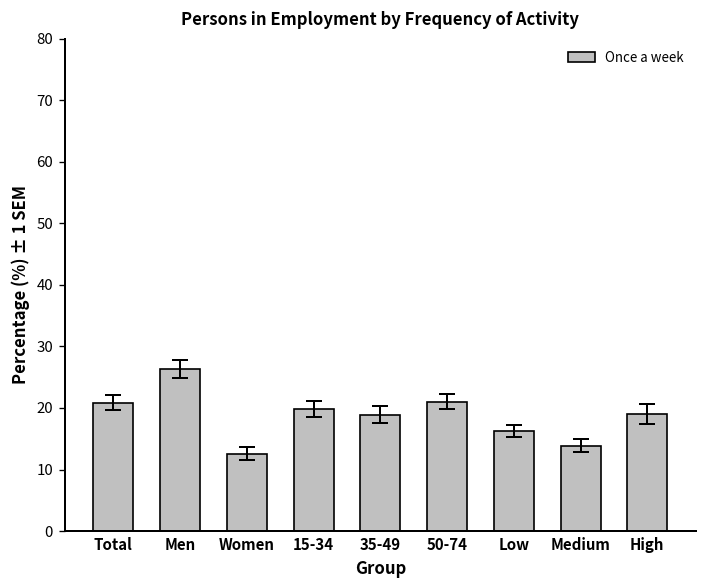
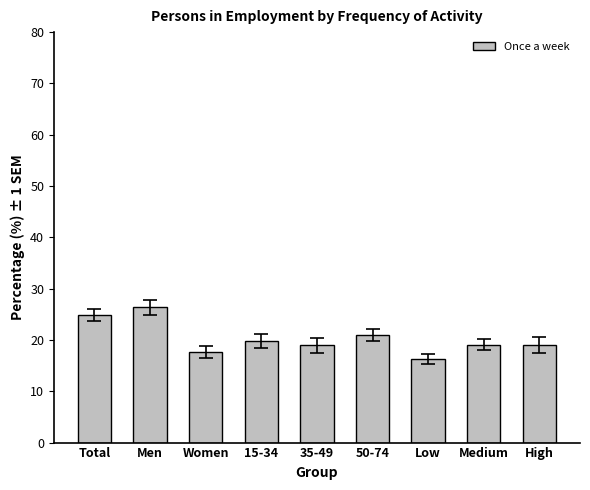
Once a week, Total: 21 -> 25
Once a week, Women: 13 -> 18
Once a week, Medium: 14 -> 19
